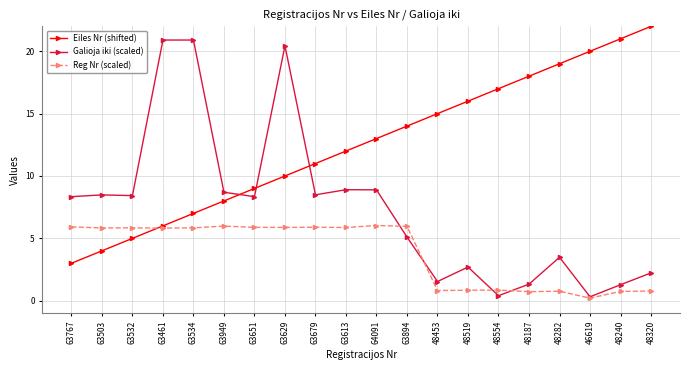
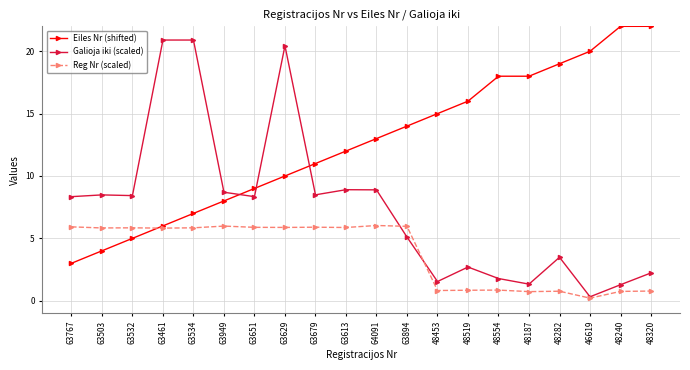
Eiles Nr (shifted), 48554: 17.0 -> 18.0
Galioja iki (scaled), 48554: 0.4 -> 1.8
Eiles Nr (shifted), 48240: 21.0 -> 22.0
